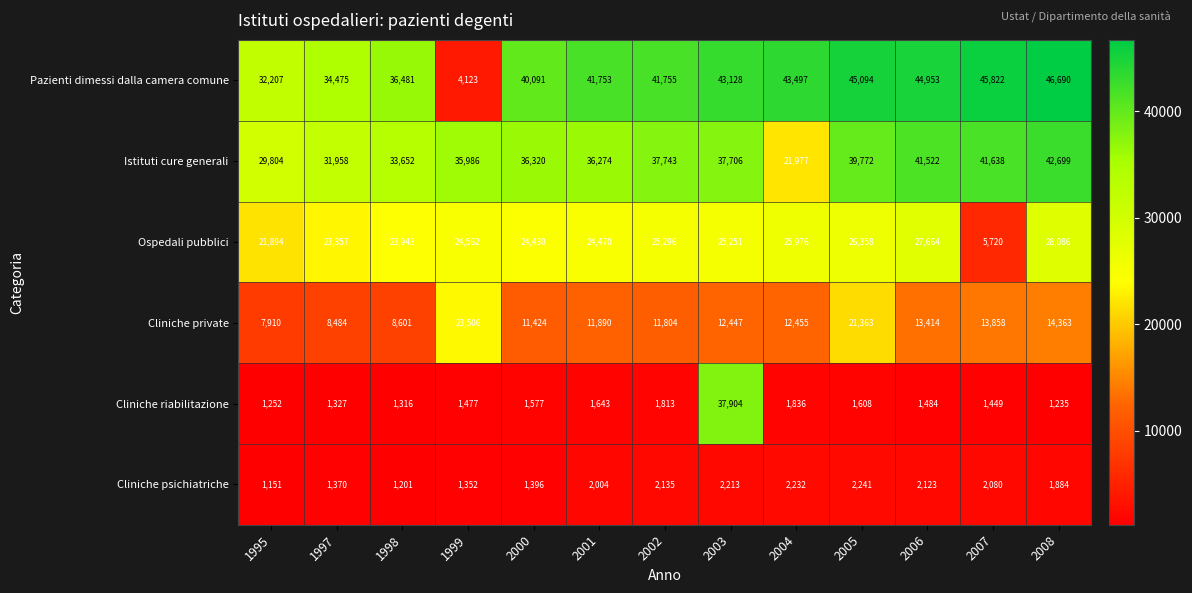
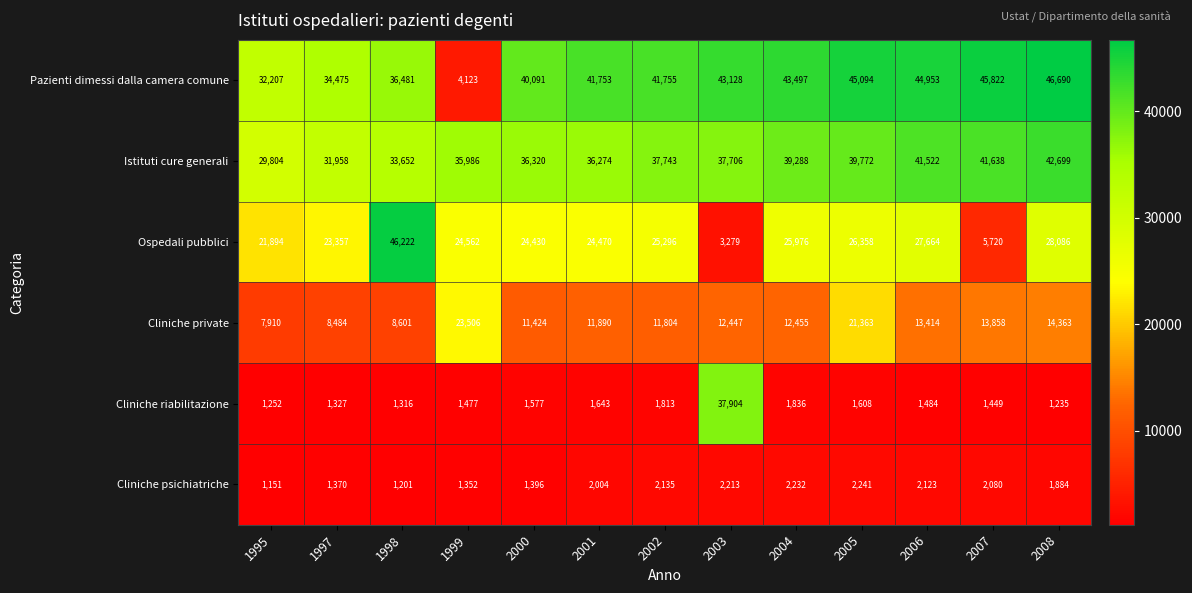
Istituti cure generali, 2004: 21,977 -> 39,288
Ospedali pubblici, 1998: 23,943 -> 46,222
Ospedali pubblici, 2003: 25,251 -> 3,279
